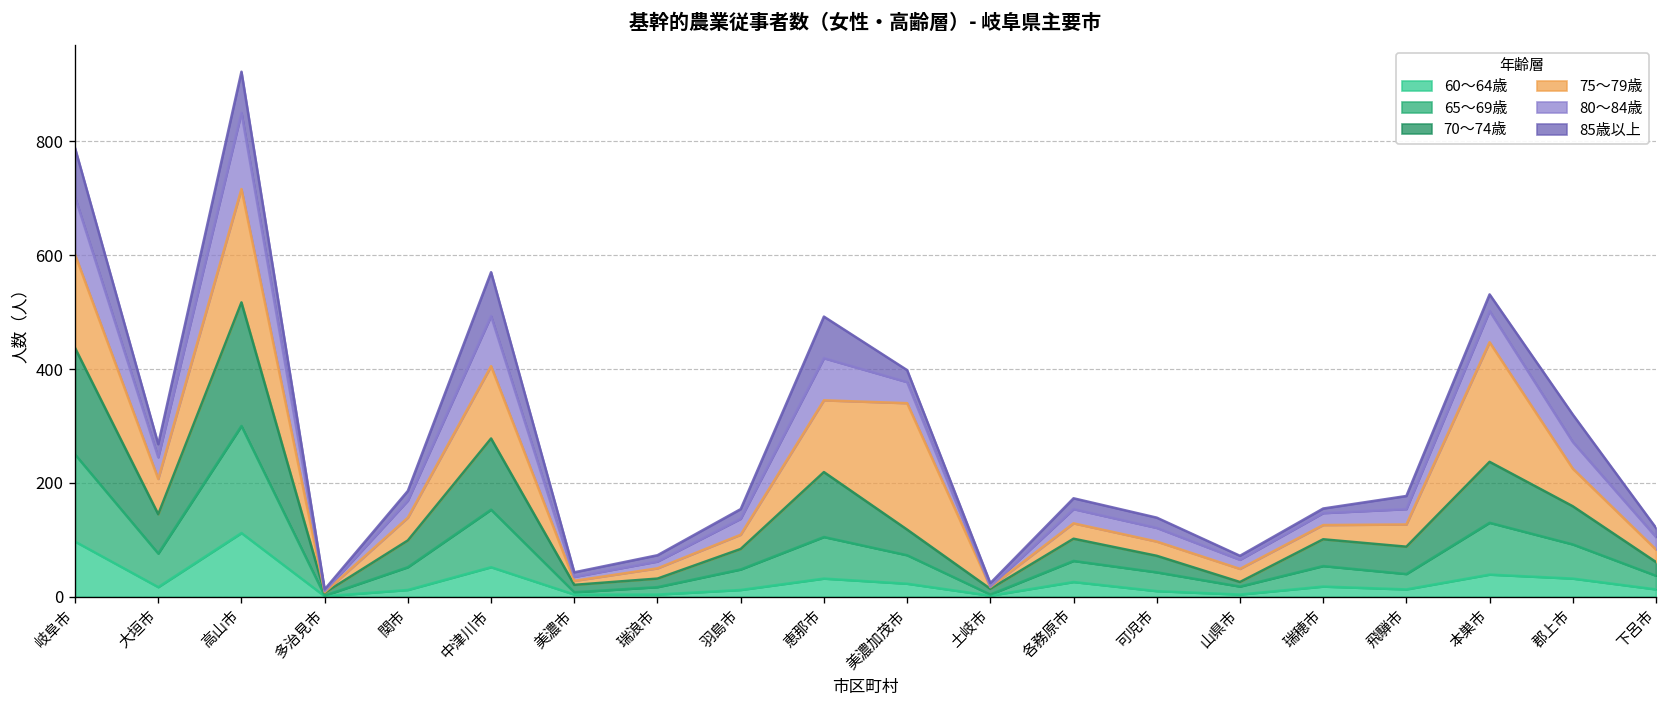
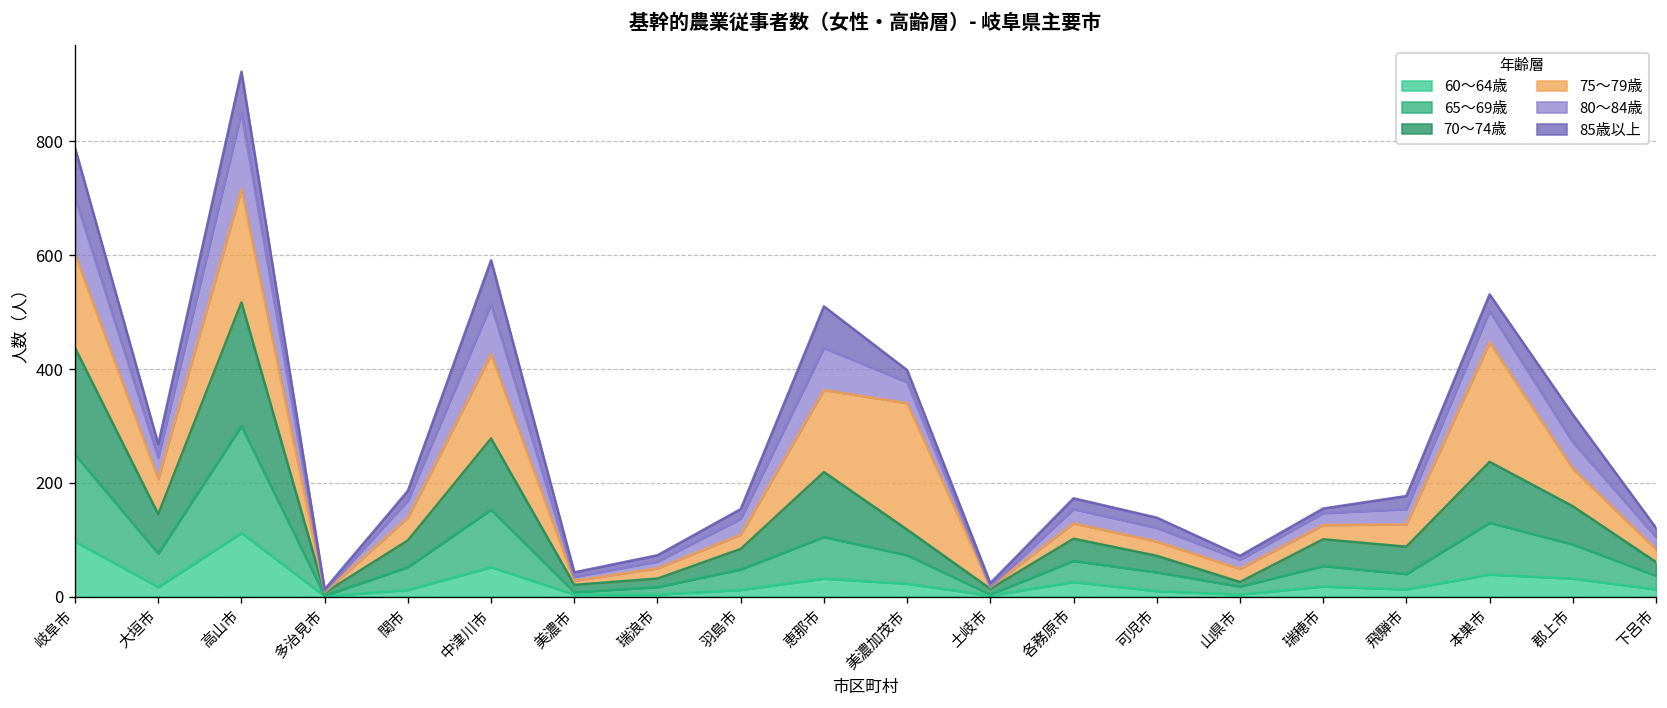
75〜79歳, 中津川市: 130 -> 150
75〜79歳, 恵那市: 130 -> 140
